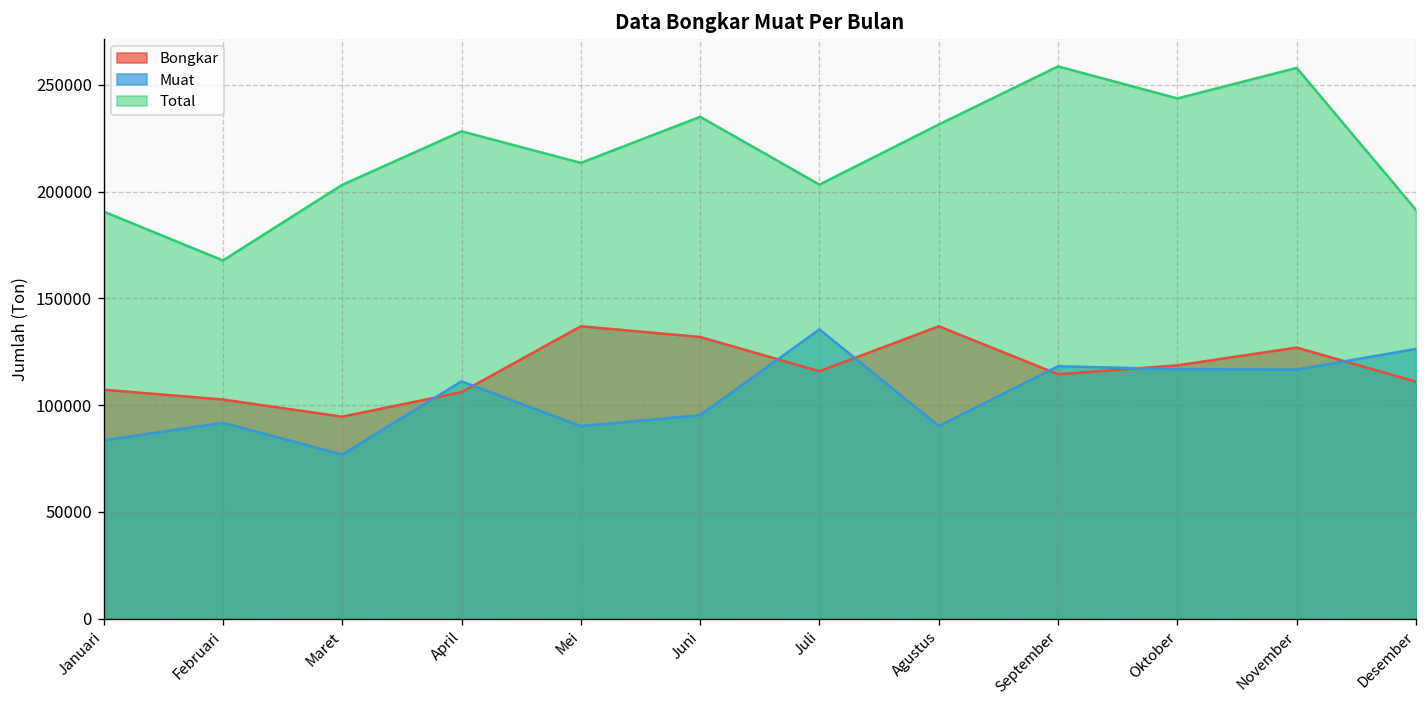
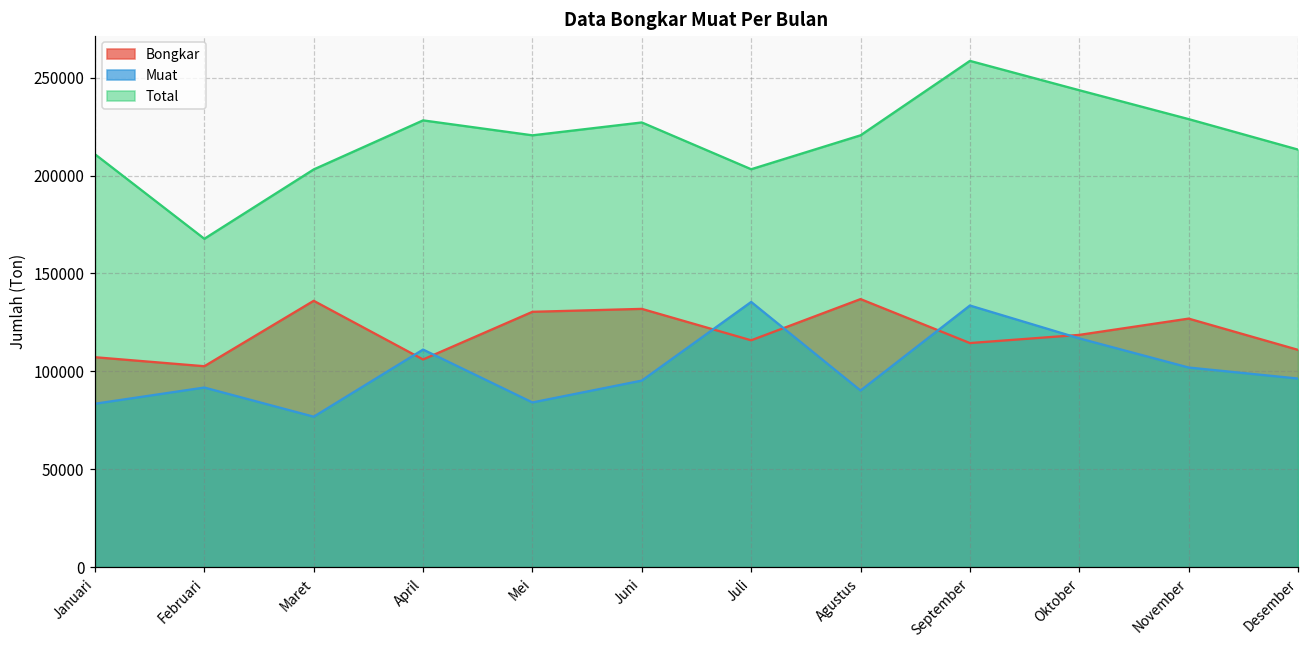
Total, Januari: 191000 -> 211000
Bongkar, Maret: 95000 -> 136000
Bongkar, Mei: 137000 -> 130000
Muat, Mei: 90000 -> 84000
Total, Mei: 213000 -> 221000
Total, Juni: 235000 -> 227000
Total, Agustus: 231000 -> 221000
Muat, September: 118000 -> 134000
Muat, November: 117000 -> 102000
Total, November: 258000 -> 229000
Muat, Desember: 126000 -> 96000
Total, Desember: 191000 -> 213000
